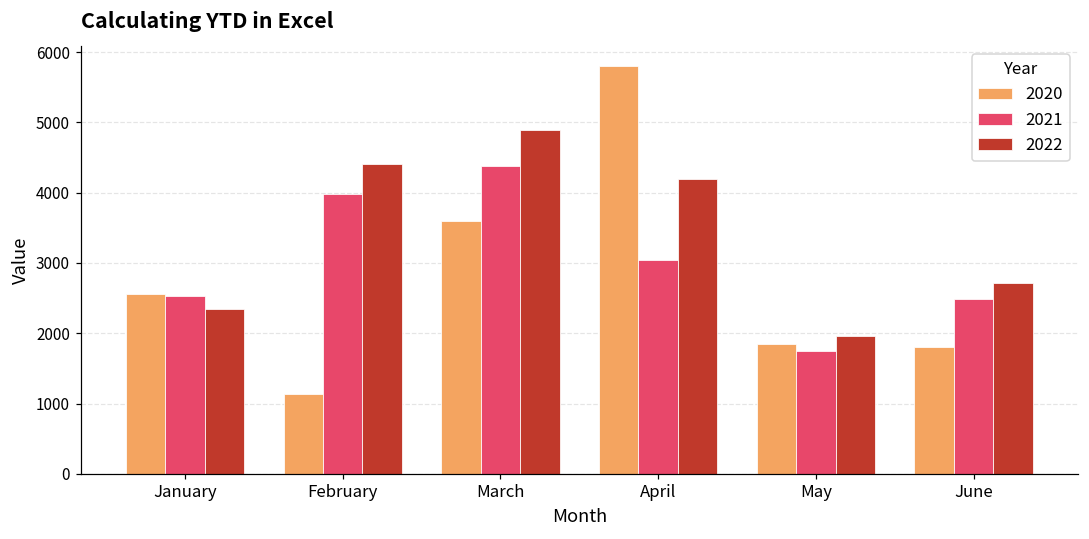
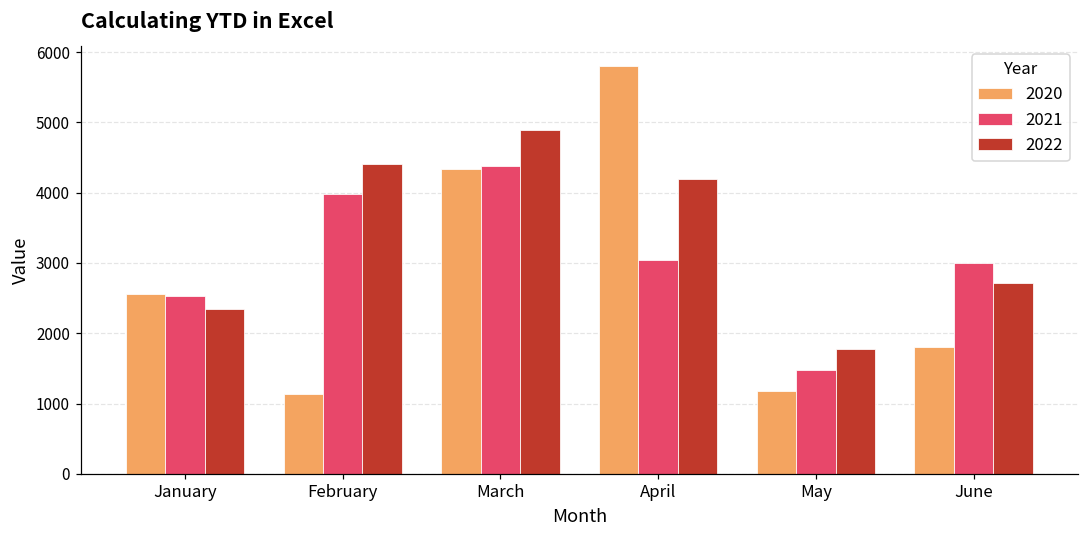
2020, March: 3600 -> 4300
2020, May: 1900 -> 1200
2021, May: 1700 -> 1500
2022, May: 2000 -> 1800
2021, June: 2500 -> 3000
